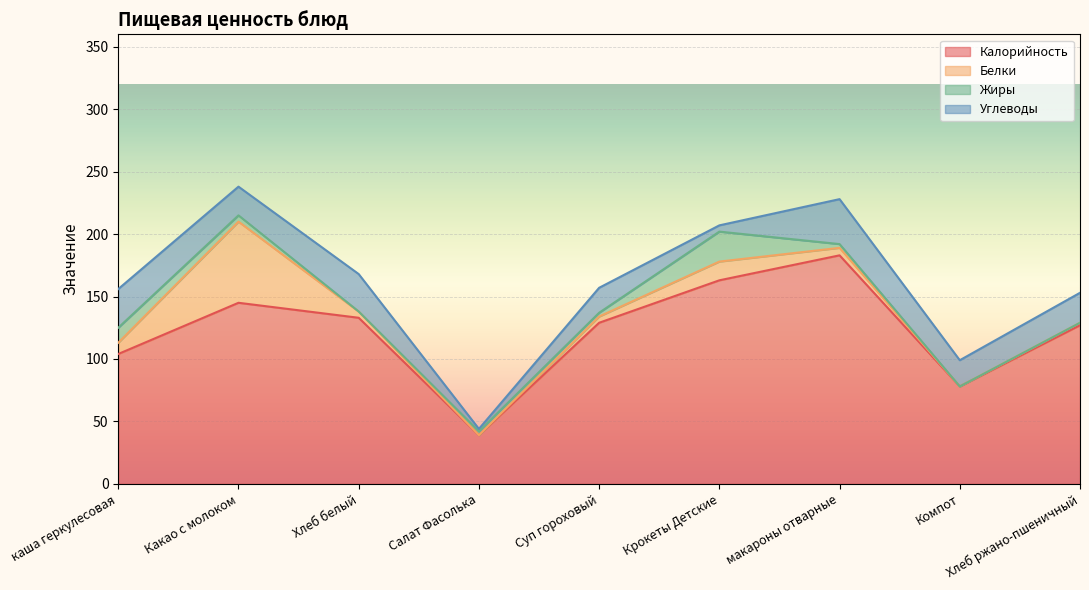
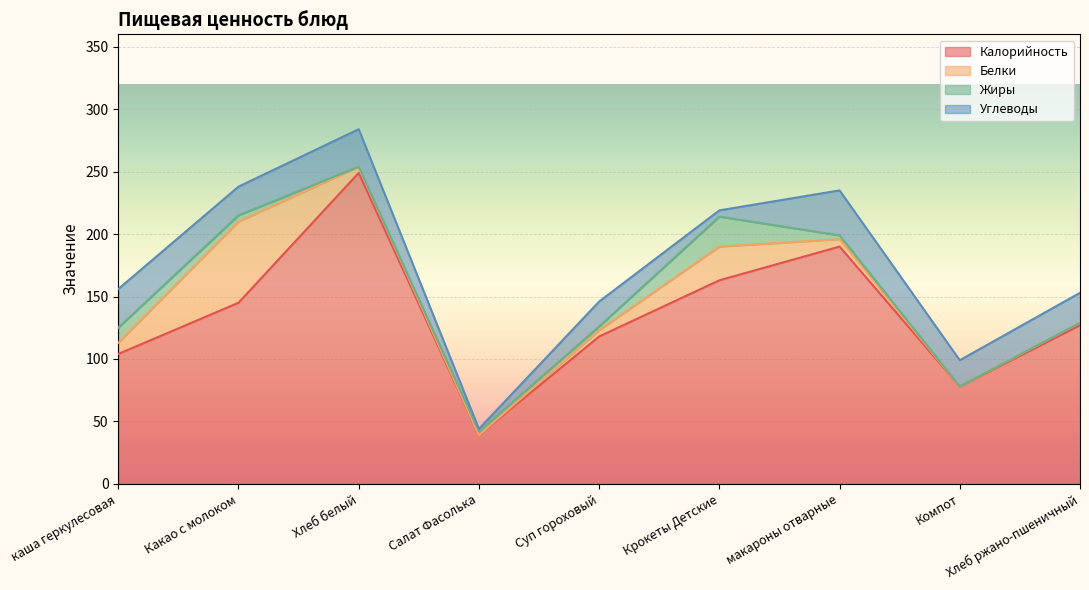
Калорийность, Хлеб белый: 133 -> 249
Калорийность, Суп гороховый: 129 -> 118
Белки, Крокеты Детские: 15 -> 27
Калорийность, макароны отварные: 183 -> 190
